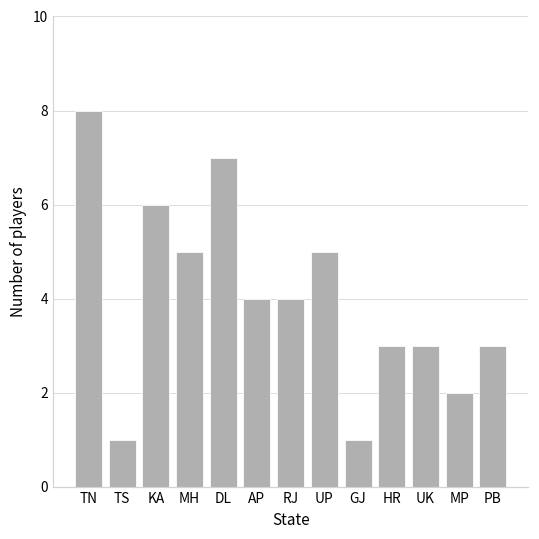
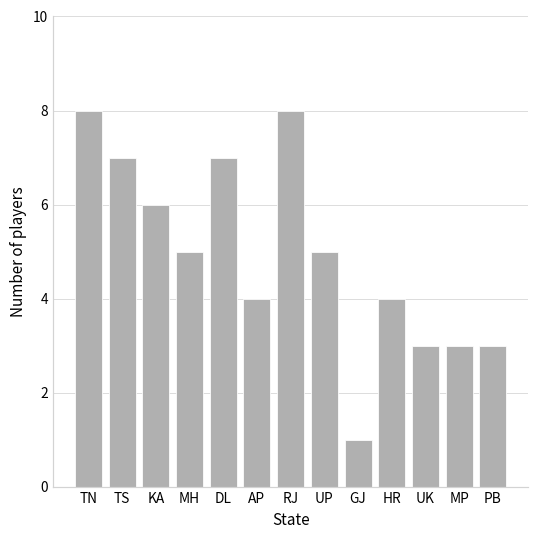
TS: 1 -> 7
RJ: 4 -> 8
HR: 3 -> 4
MP: 2 -> 3
